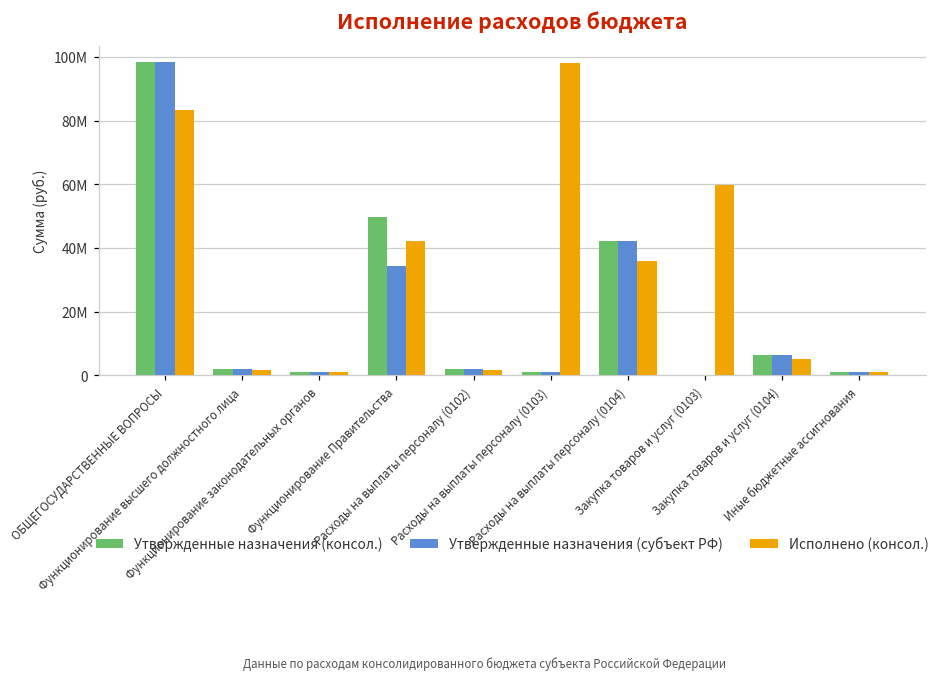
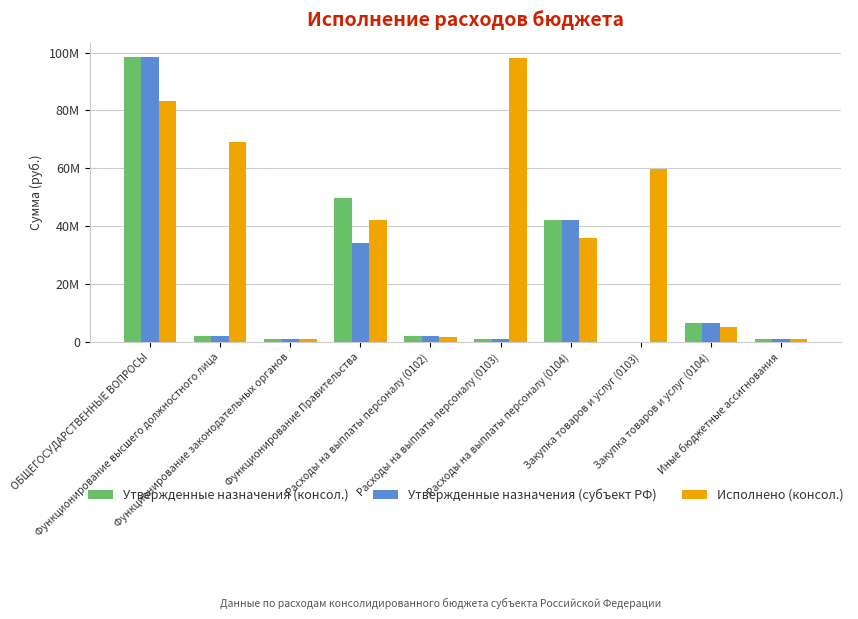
Исполнено (консол.), Функционирование высшего должностного лица: 2000000 -> 69000000
